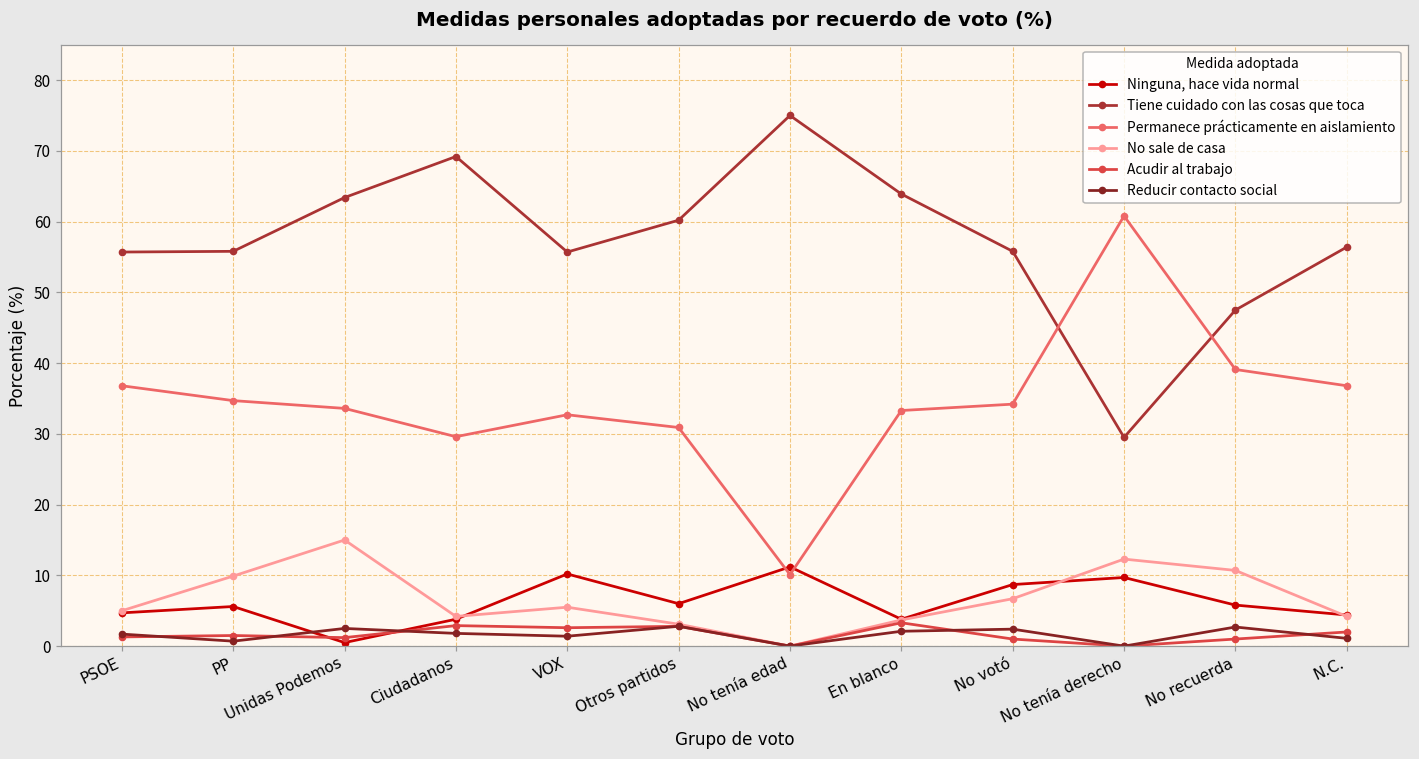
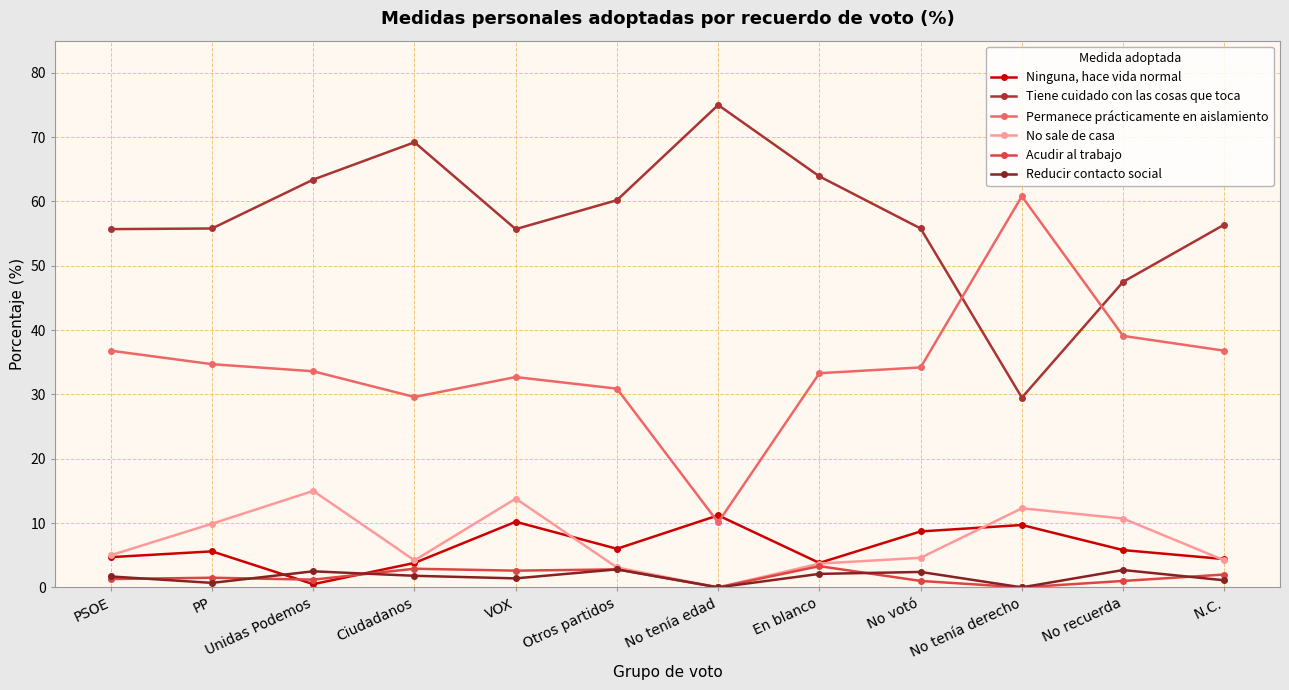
No sale de casa, VOX: 6 -> 14
No sale de casa, No votó: 7 -> 5
